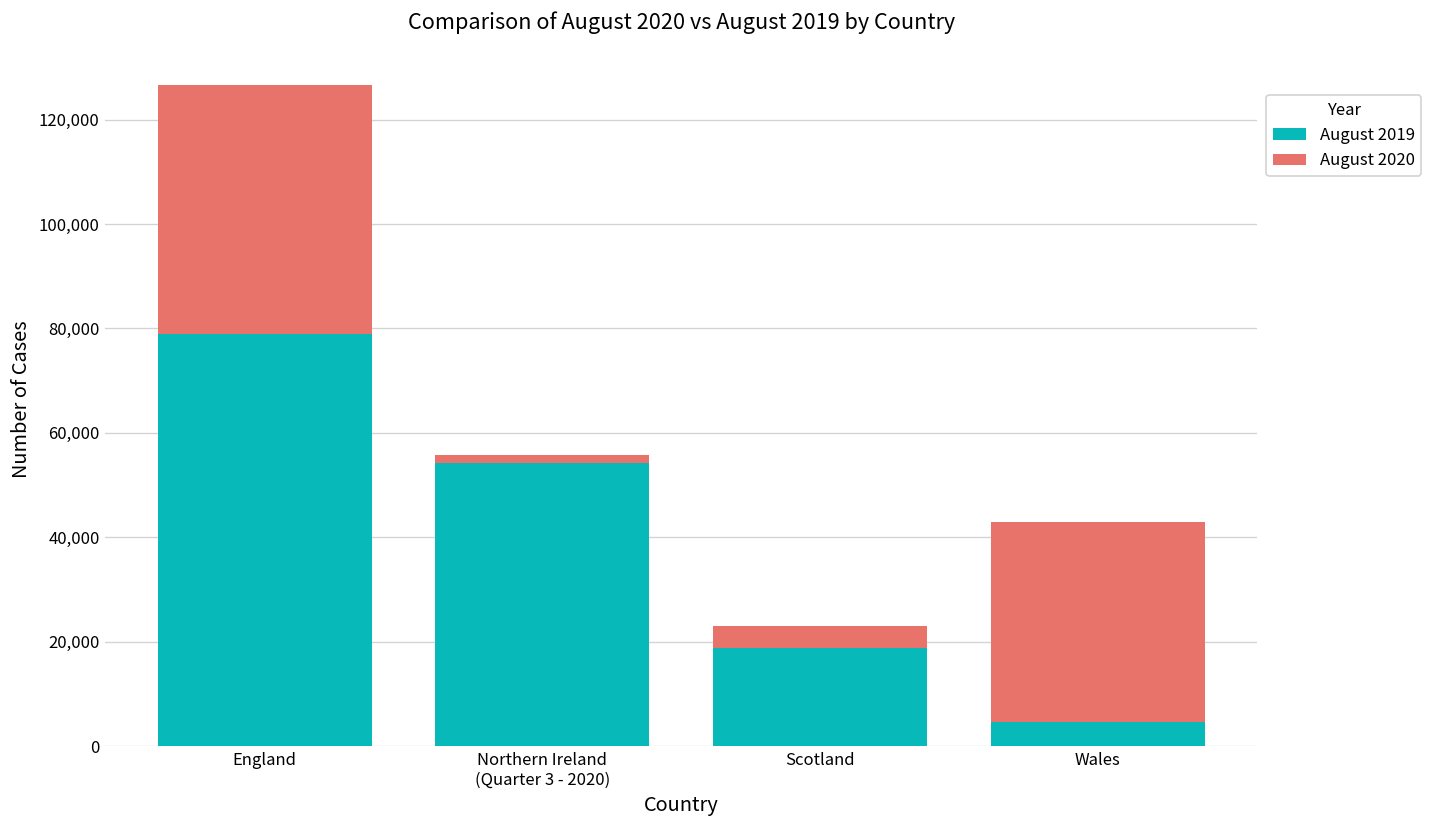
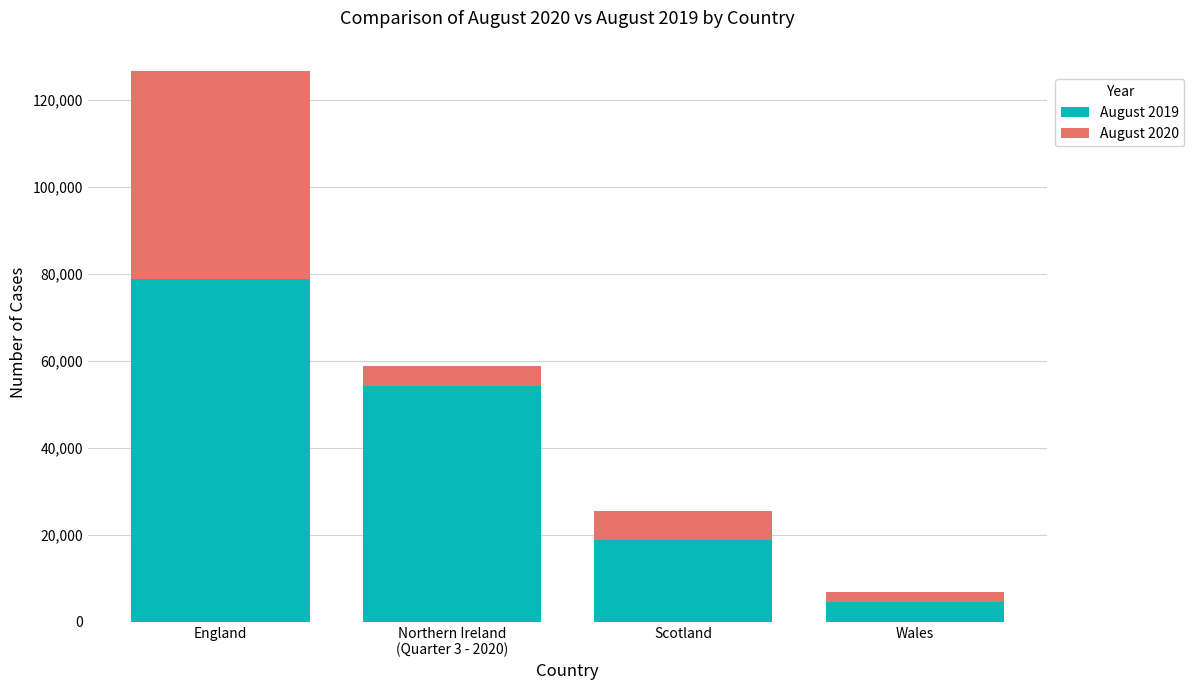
August 2020, Northern Ireland (Quarter 3 - 2020): 2,000 -> 5,000
August 2020, Scotland: 4,000 -> 7,000
August 2020, Wales: 38,000 -> 2,000
